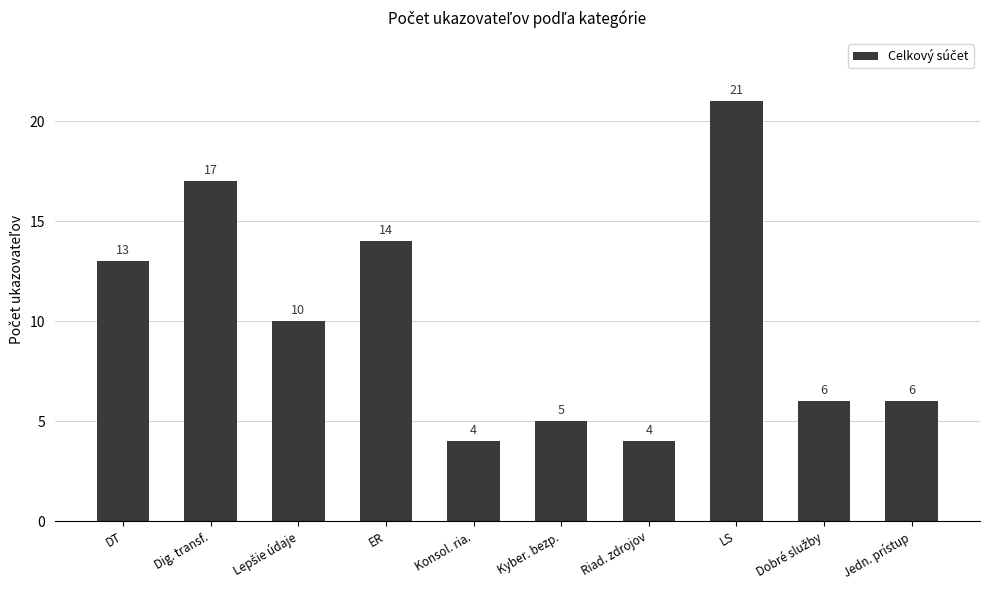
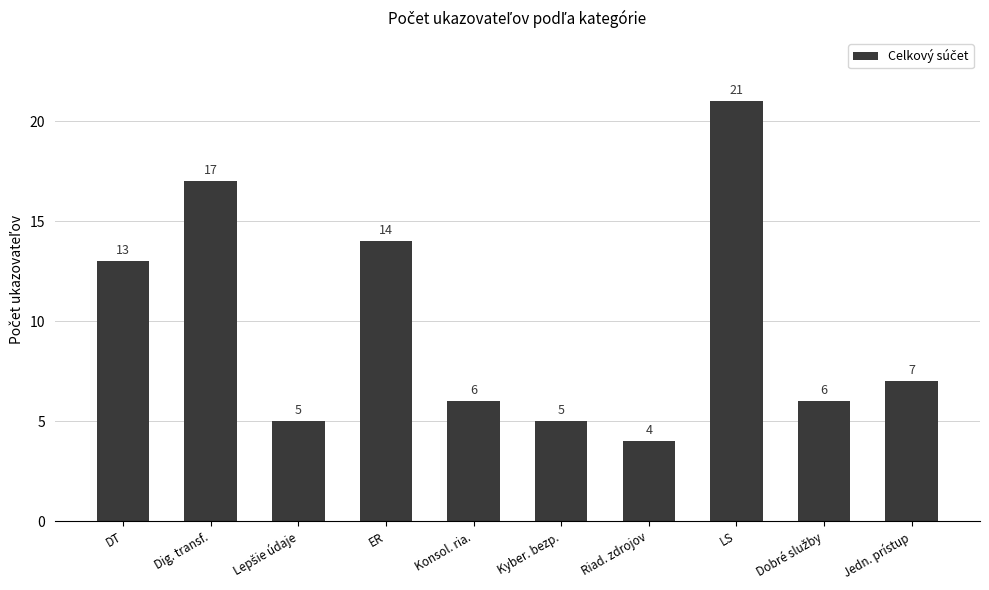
Lepšie údaje: 10 -> 5
Konsol. ria.: 4 -> 6
Jedn. prístup: 6 -> 7
